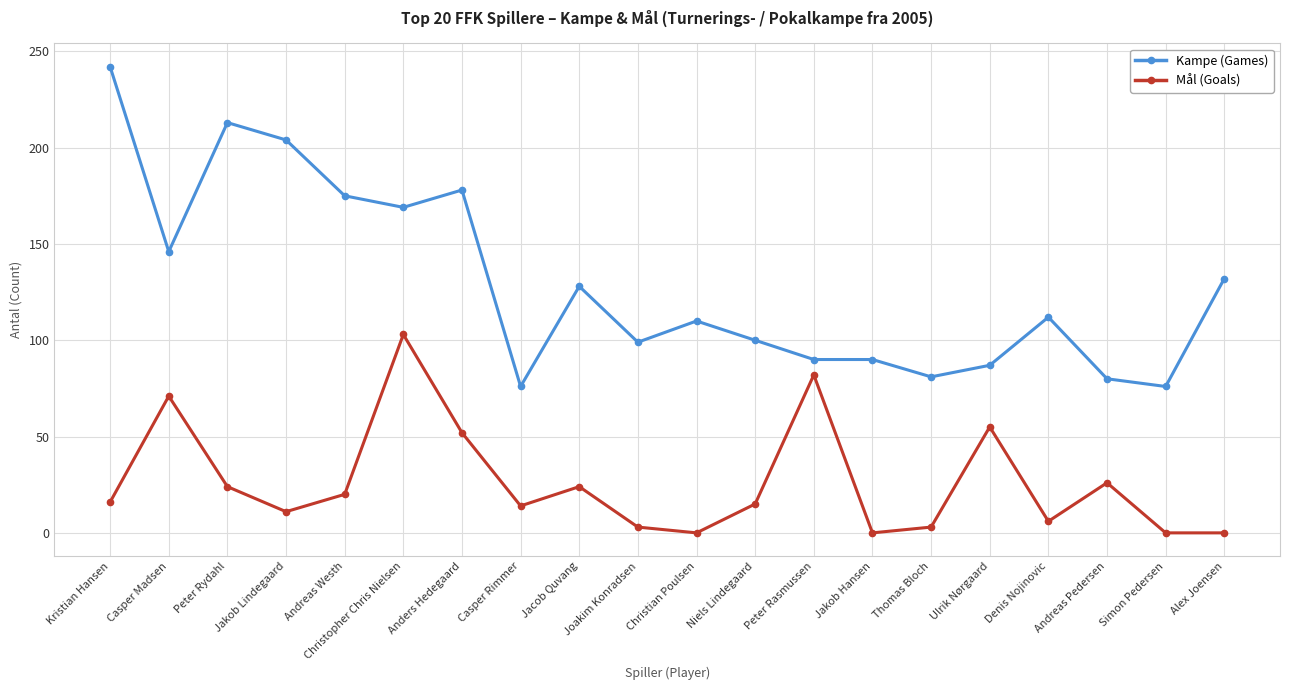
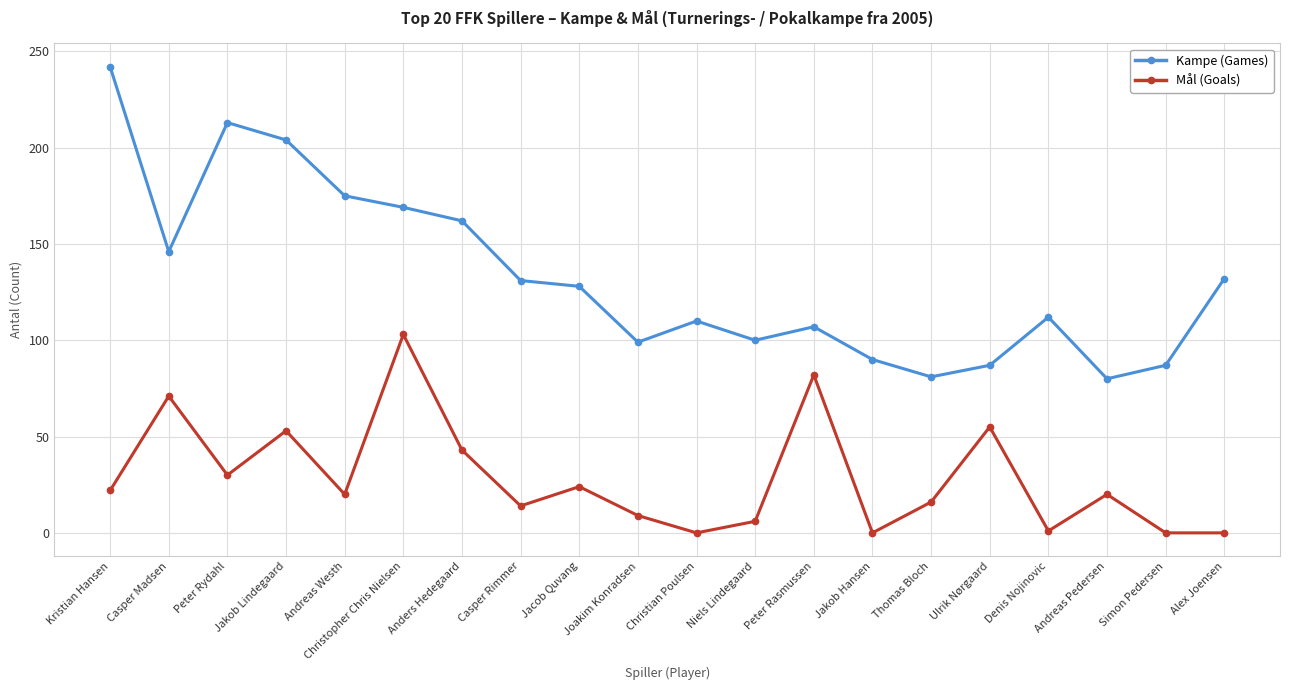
Mål (Goals), Kristian Hansen: 16 -> 22
Mål (Goals), Peter Rydahl: 24 -> 30
Mål (Goals), Jakob Lindegaard: 11 -> 53
Kampe (Games), Anders Hedegaard: 178 -> 162
Mål (Goals), Anders Hedegaard: 52 -> 43
Kampe (Games), Casper Rimmer: 76 -> 131
Mål (Goals), Joakim Konradsen: 3 -> 9
Mål (Goals), Niels Lindegaard: 15 -> 6
Kampe (Games), Peter Rasmussen: 90 -> 107
Mål (Goals), Thomas Bloch: 3 -> 16
Mål (Goals), Denis Nojinovic: 6 -> 1
Mål (Goals), Andreas Pedersen: 26 -> 20
Kampe (Games), Simon Pedersen: 76 -> 87
